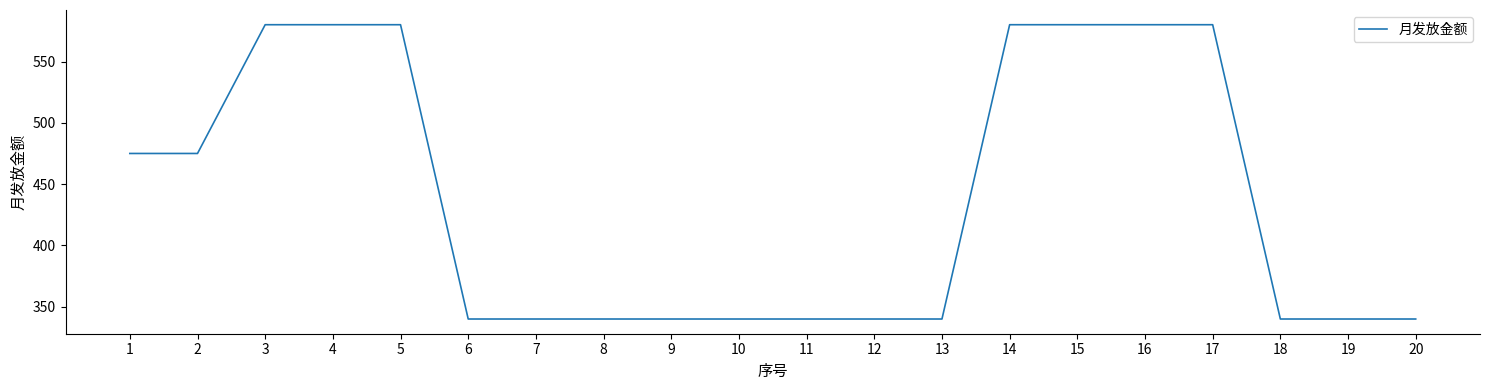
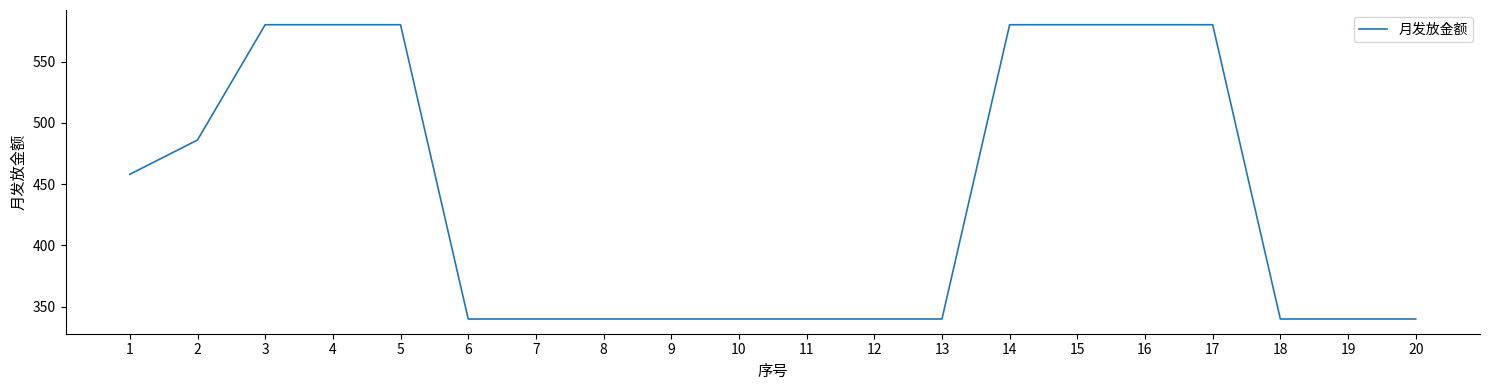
1: 475 -> 458
2: 475 -> 486
